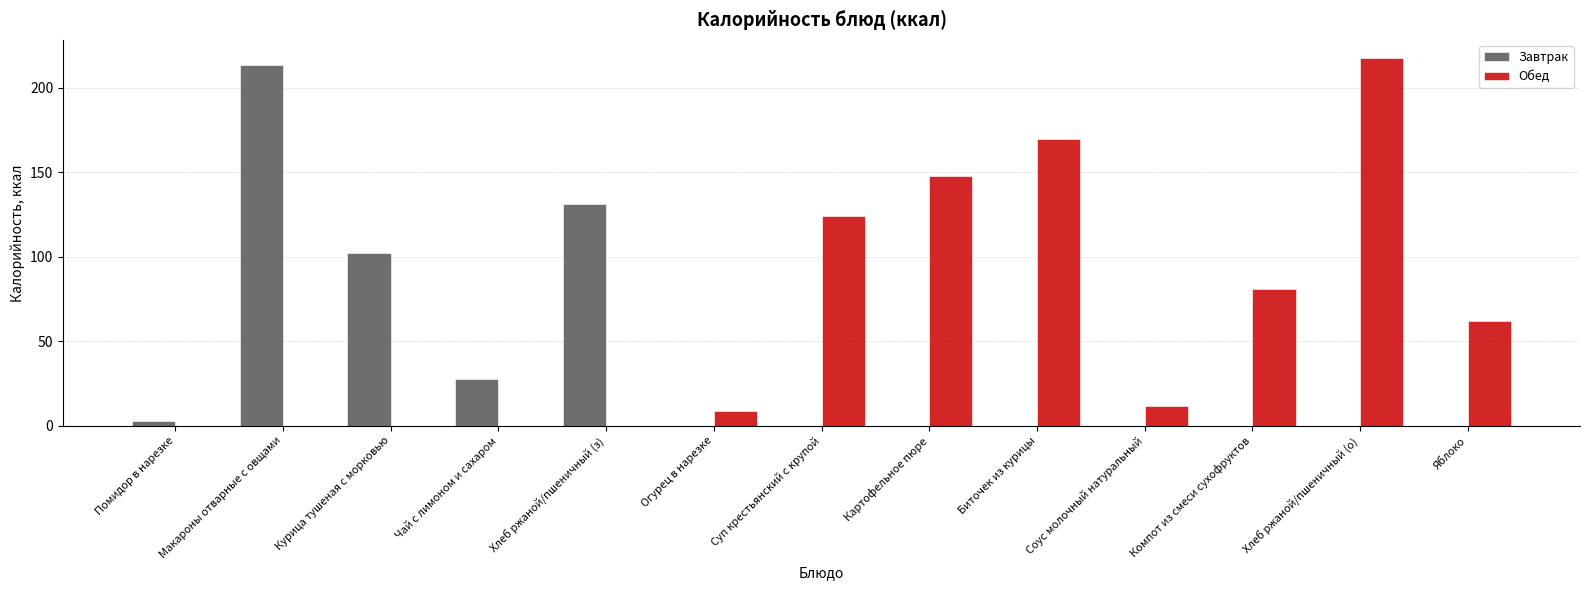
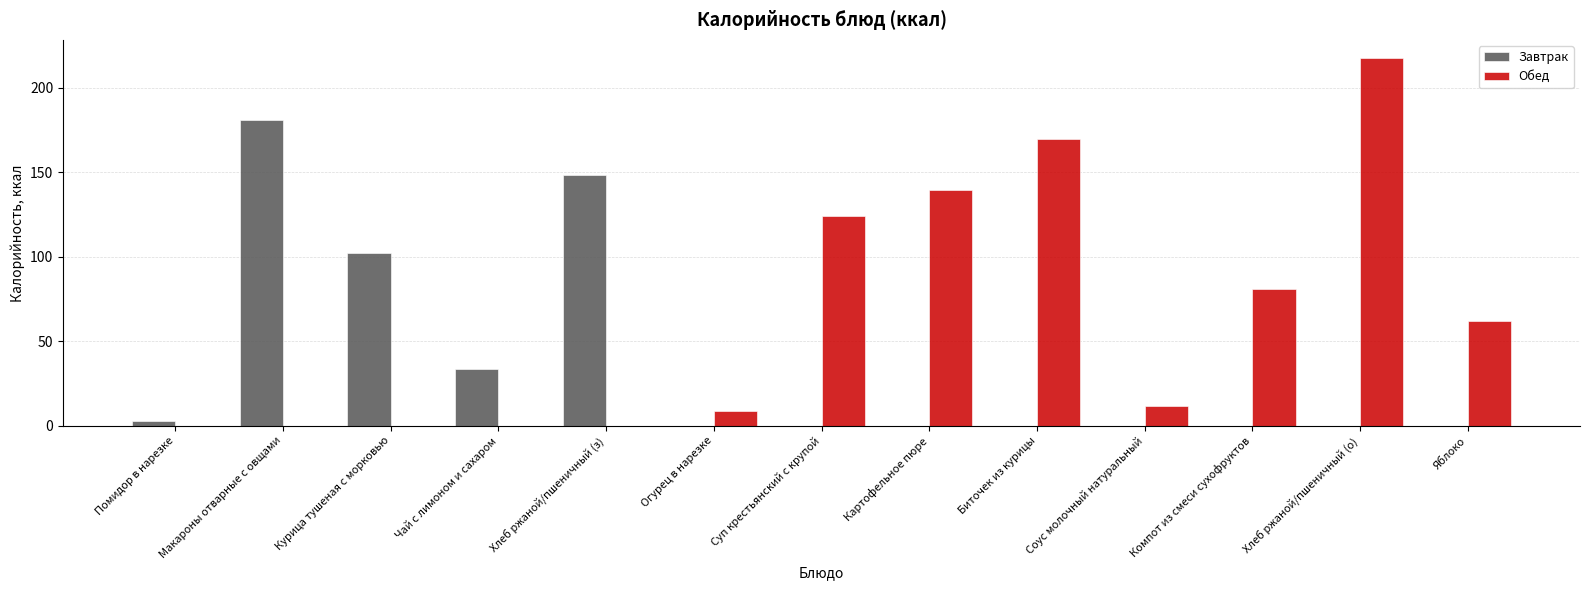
Завтрак, Макароны отварные с овщами: 214 -> 181
Завтрак, Чай с лимоном и сахаром: 28 -> 34
Завтрак, Хлеб ржаной/пшеничный (з): 131 -> 148
Обед, Картофельное пюре: 148 -> 139
